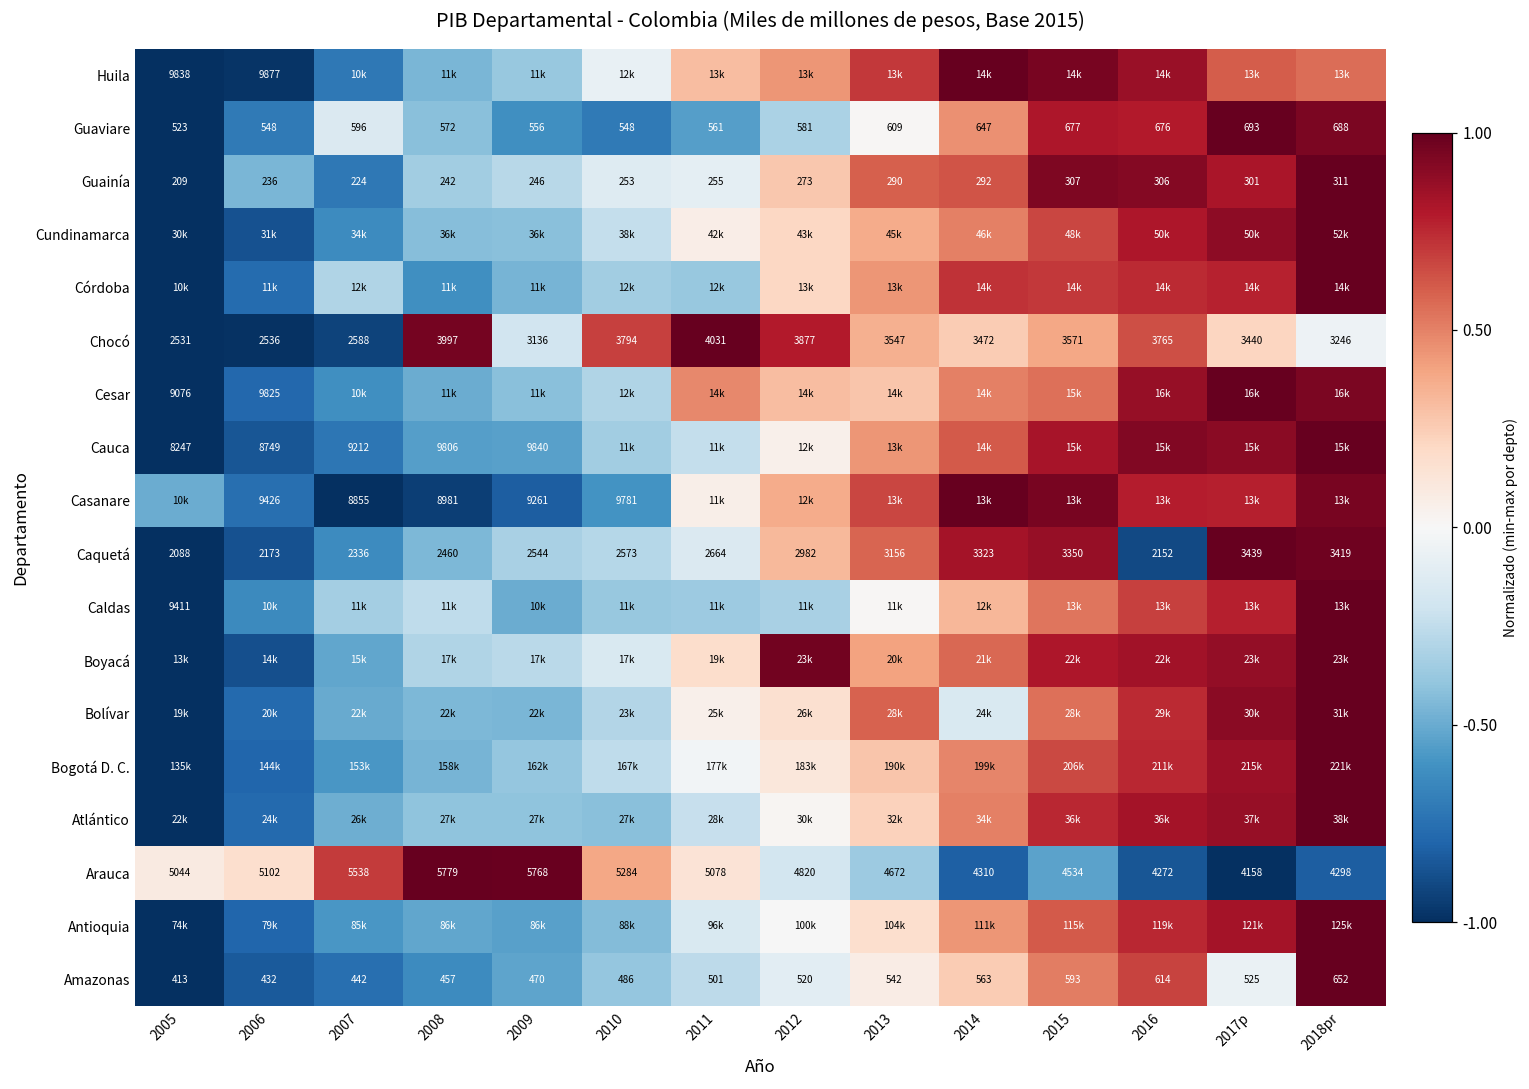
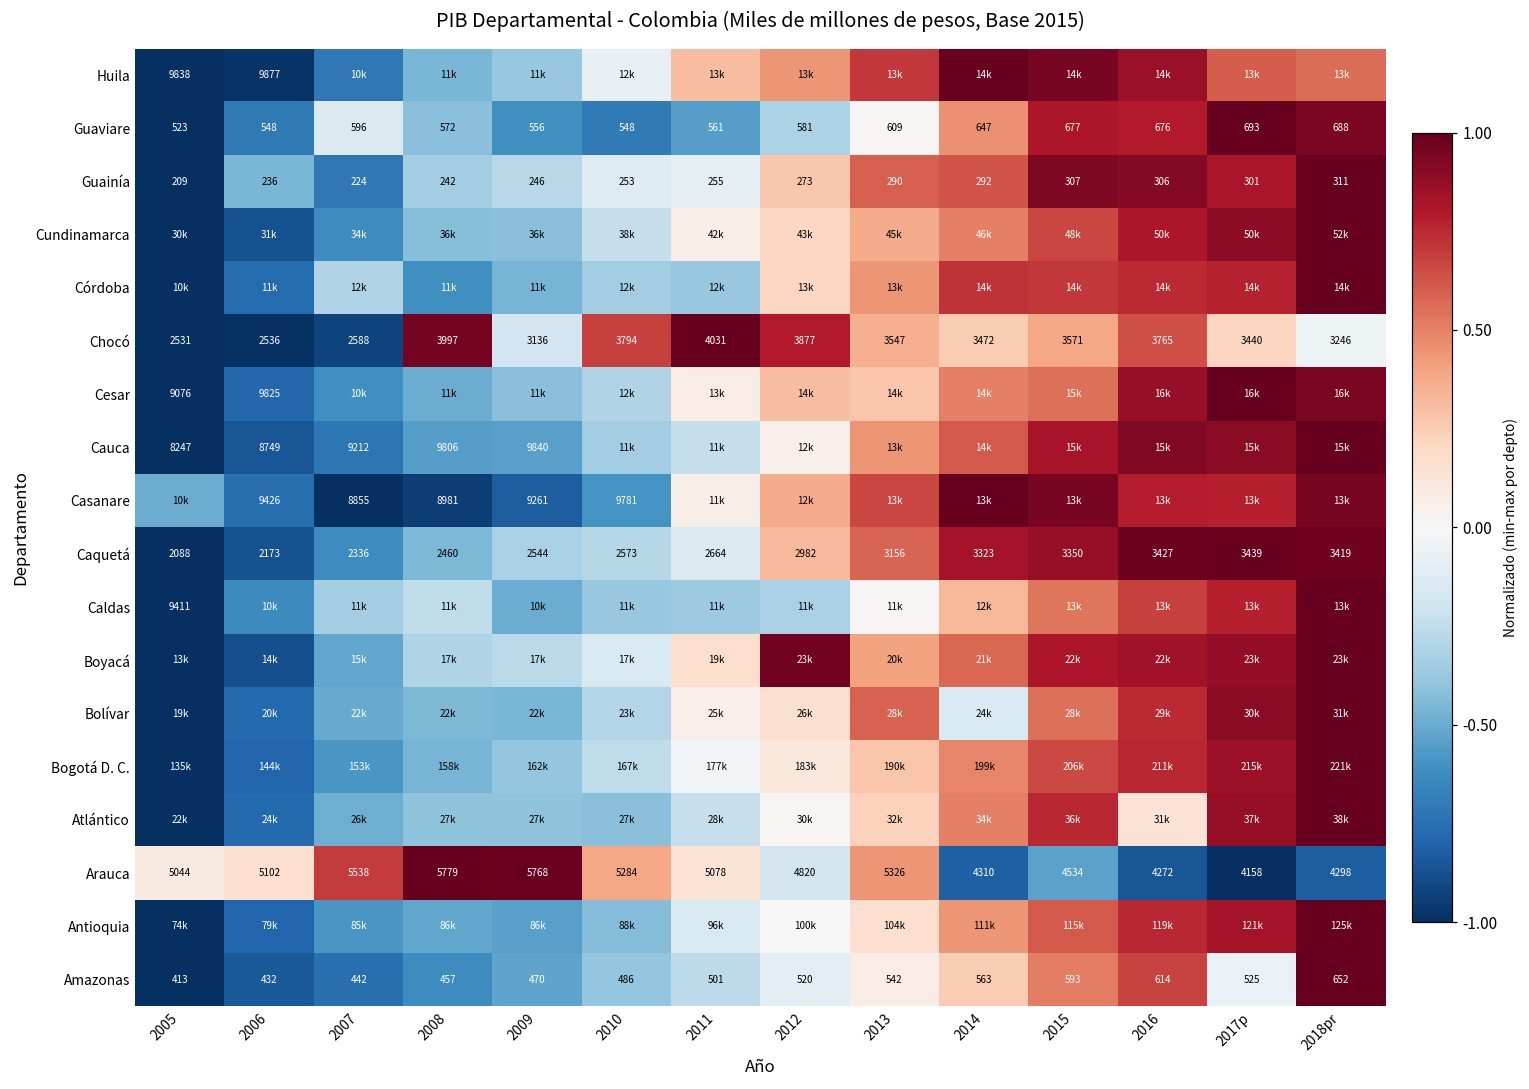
Cesar, 2011: 14k -> 13k
Caquetá, 2016: 2152 -> 3427
Atlántico, 2016: 36k -> 31k
Arauca, 2013: 4672 -> 5326
